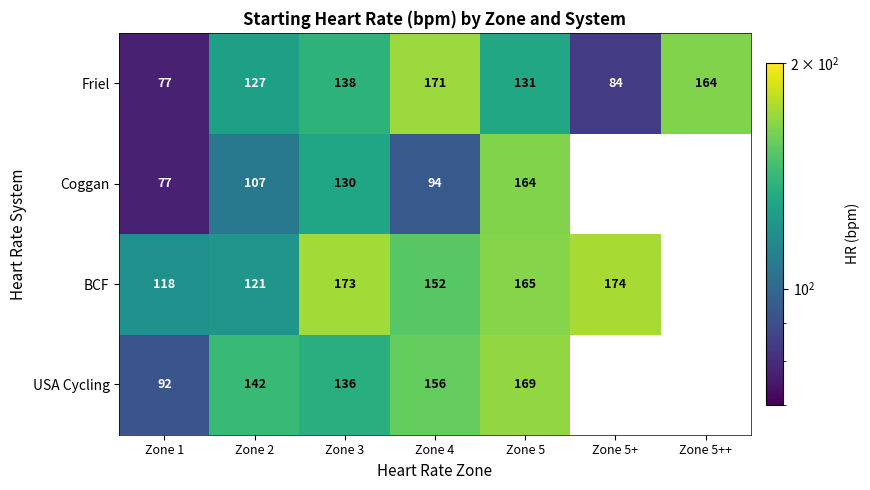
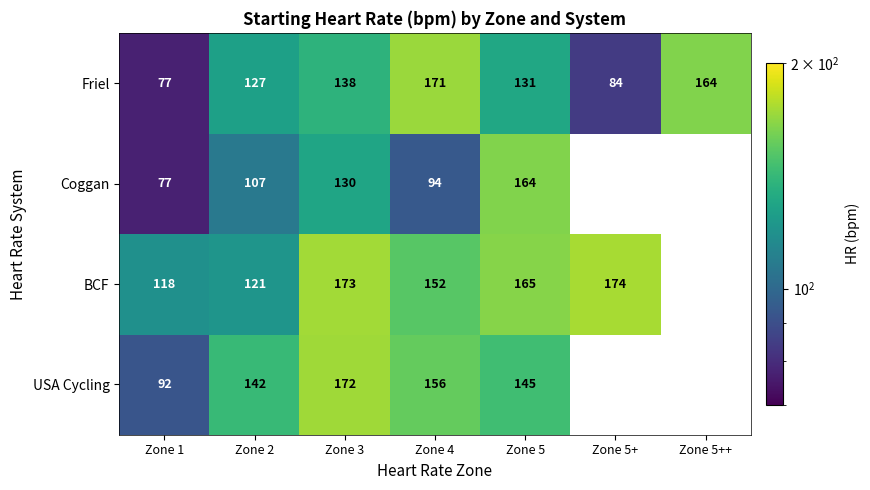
USA Cycling, Zone 3: 136 -> 172
USA Cycling, Zone 5: 169 -> 145
